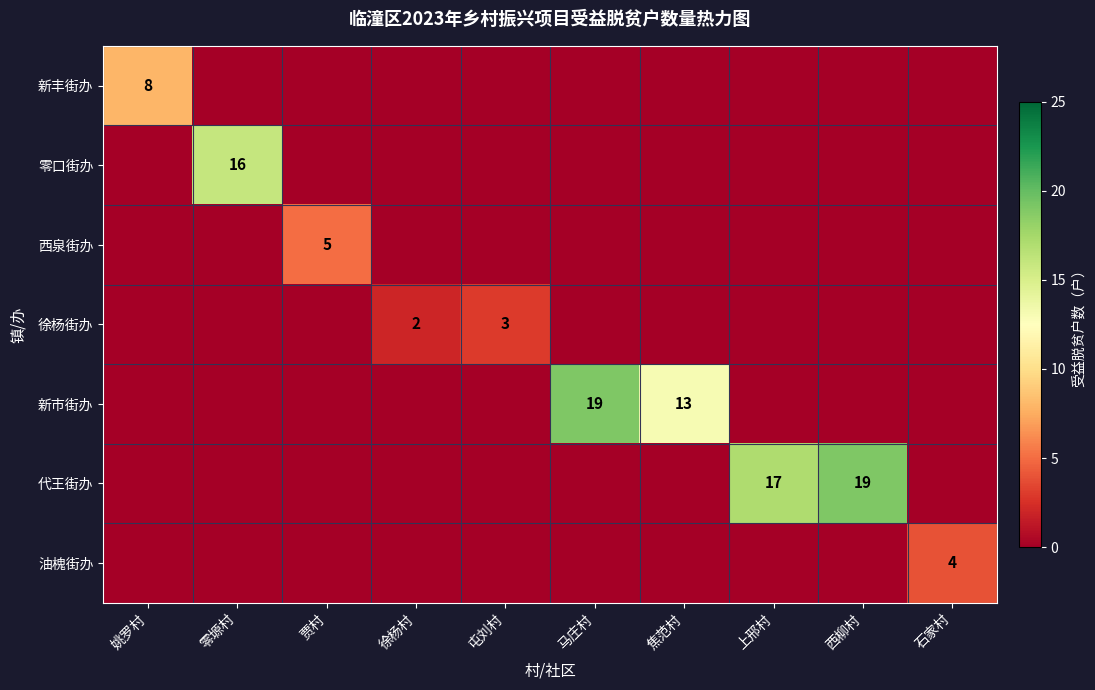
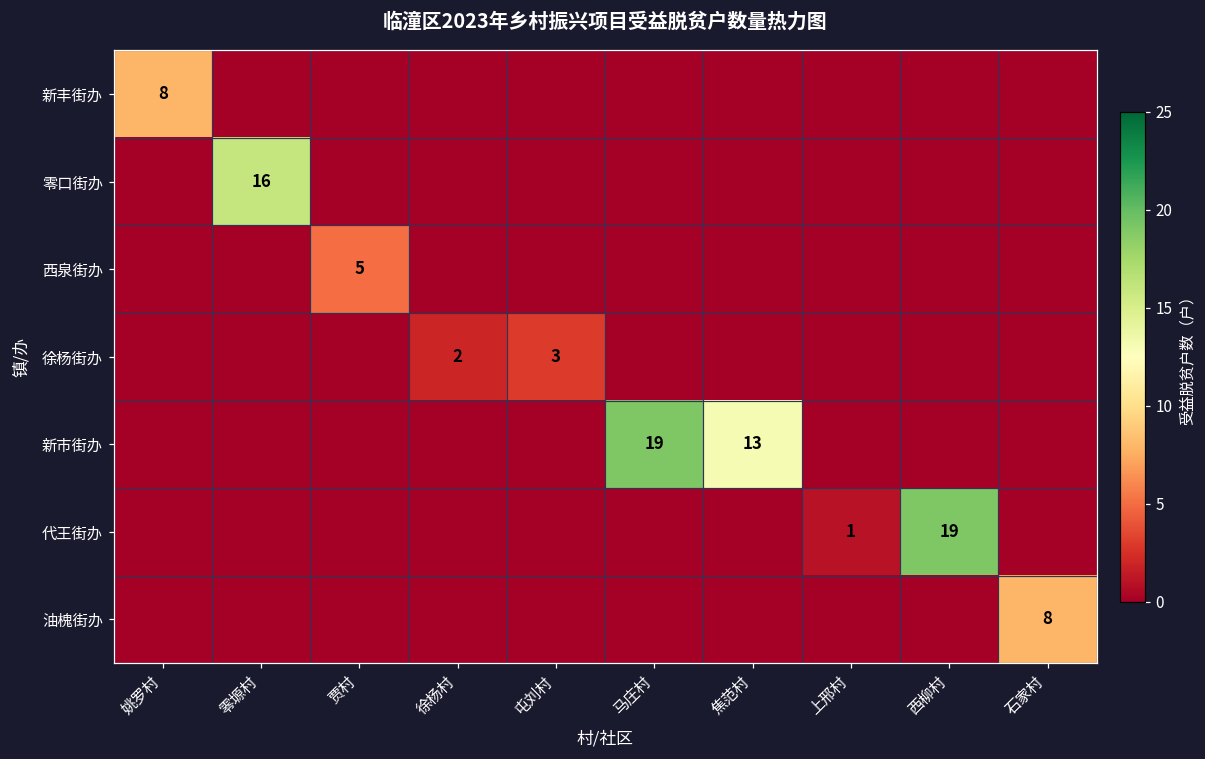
代王街办, 上邢村: 17 -> 1
油槐街办, 石家村: 4 -> 8
